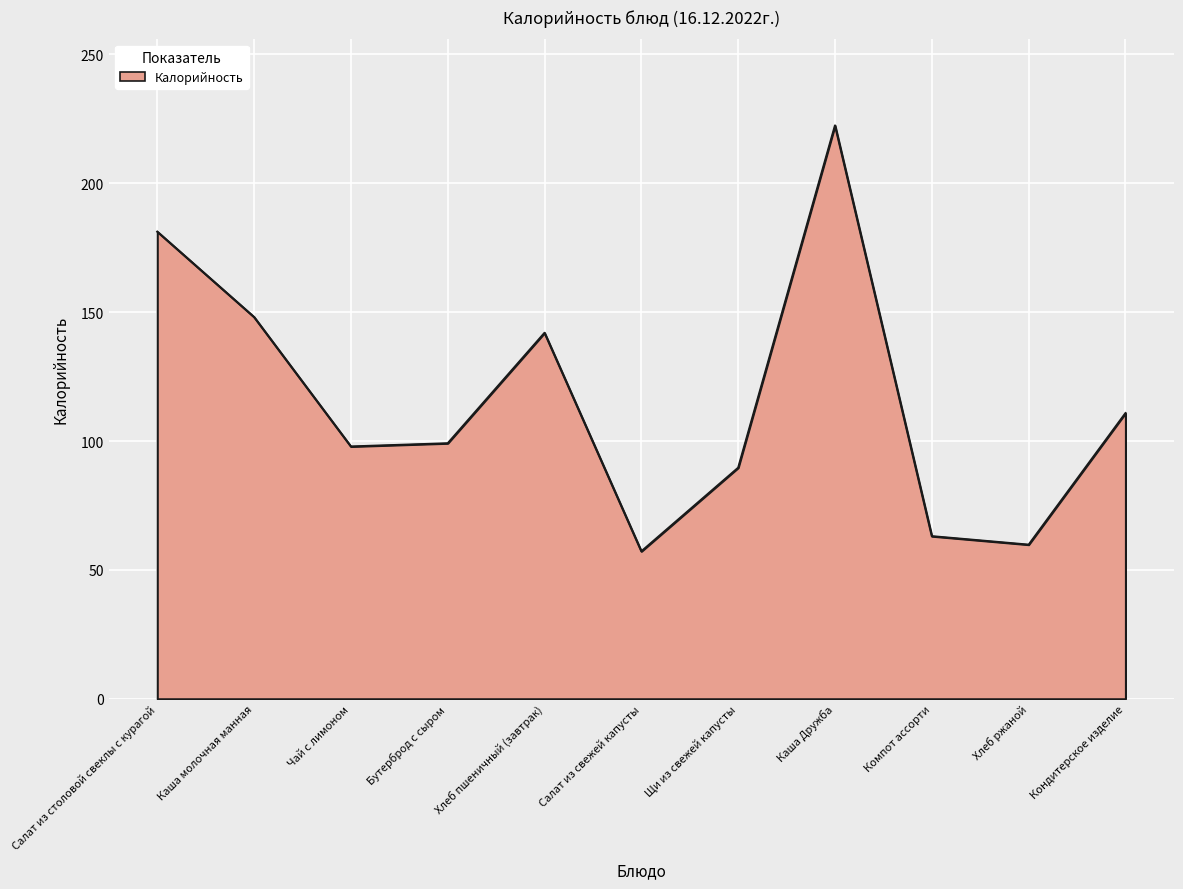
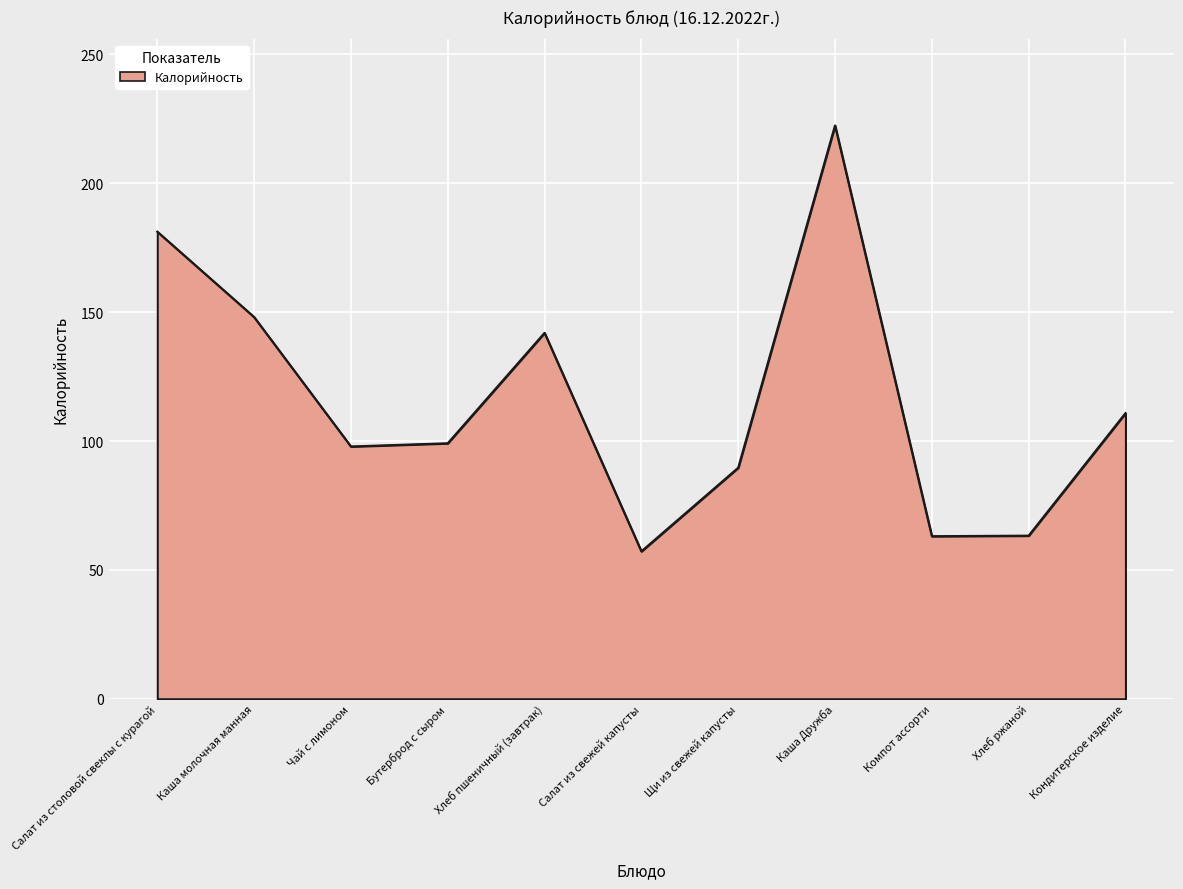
Хлеб ржаной: 60 -> 63
